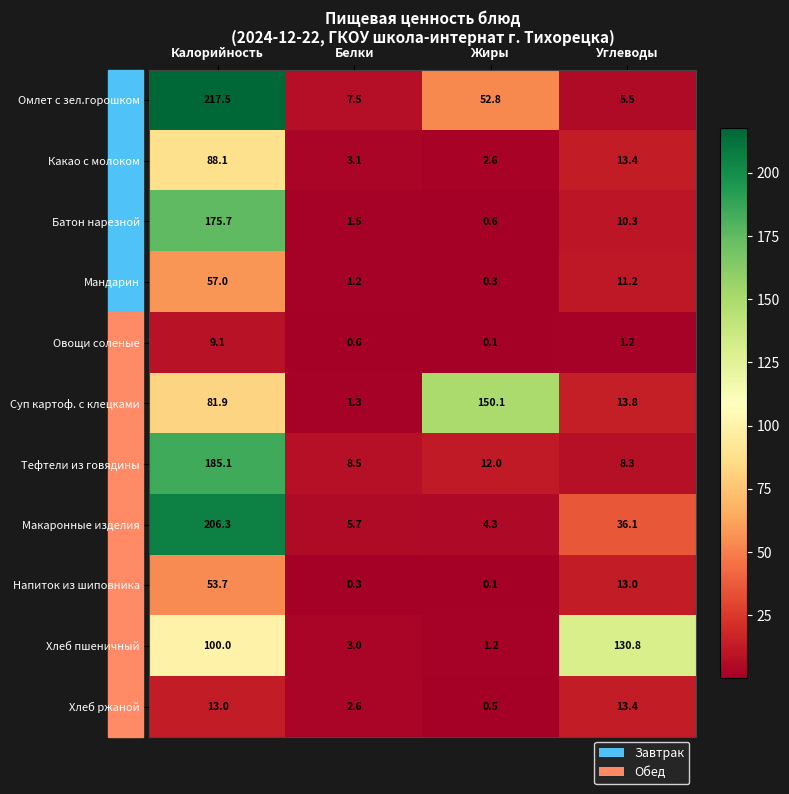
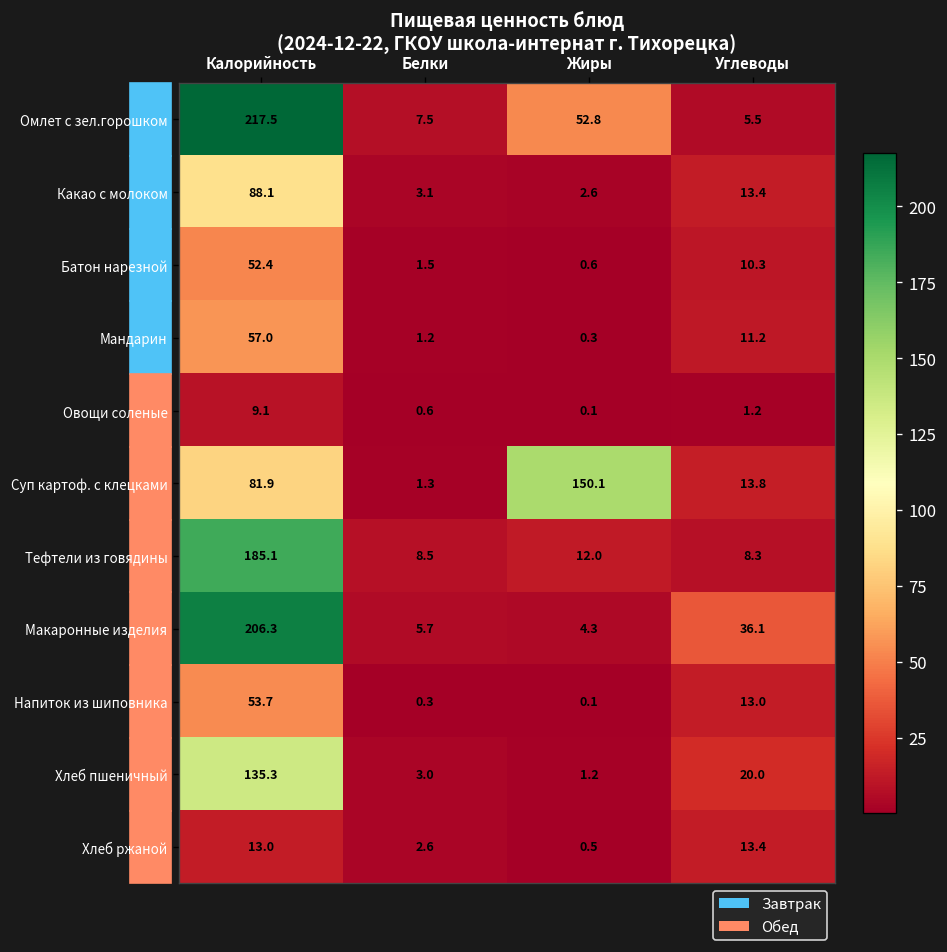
Батон нарезной, Калорийность: 175.7 -> 52.4
Хлеб пшеничный, Калорийность: 100.0 -> 135.3
Хлеб пшеничный, Углеводы: 130.8 -> 20.0
